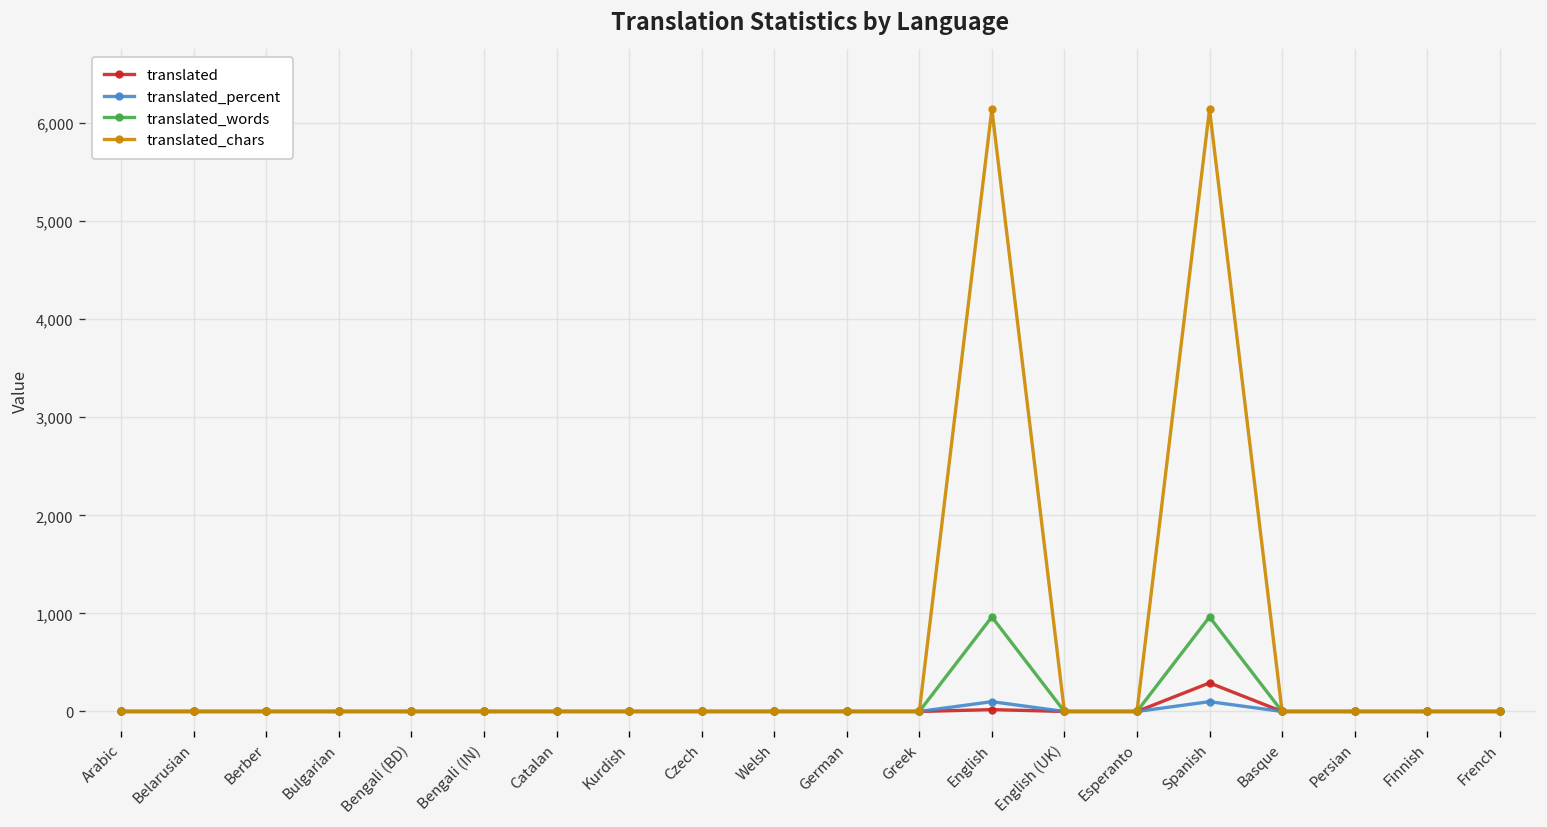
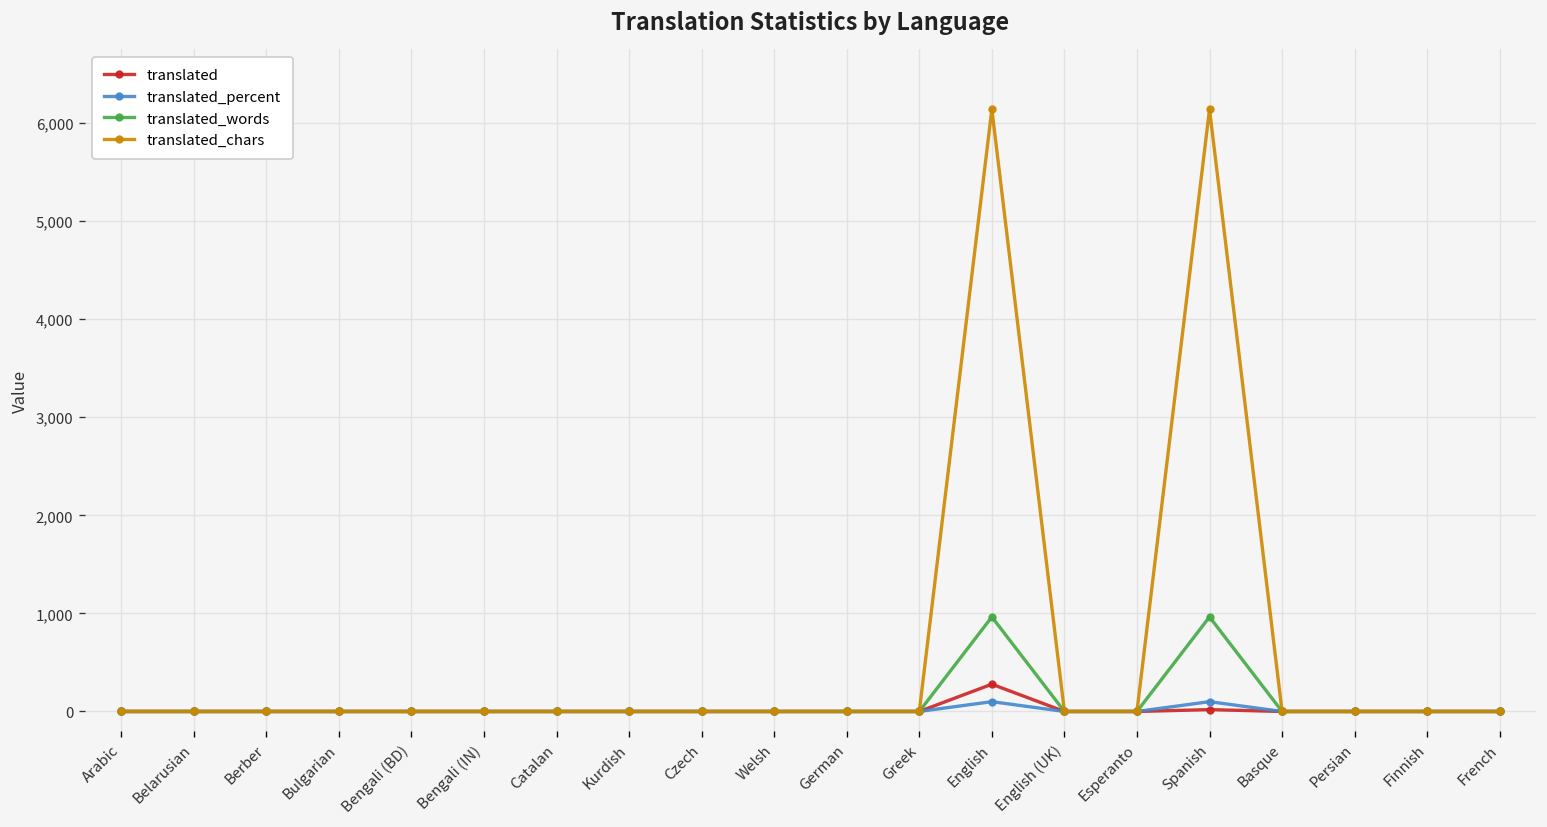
translated, English: 0 -> 300
translated, Spanish: 300 -> 0
